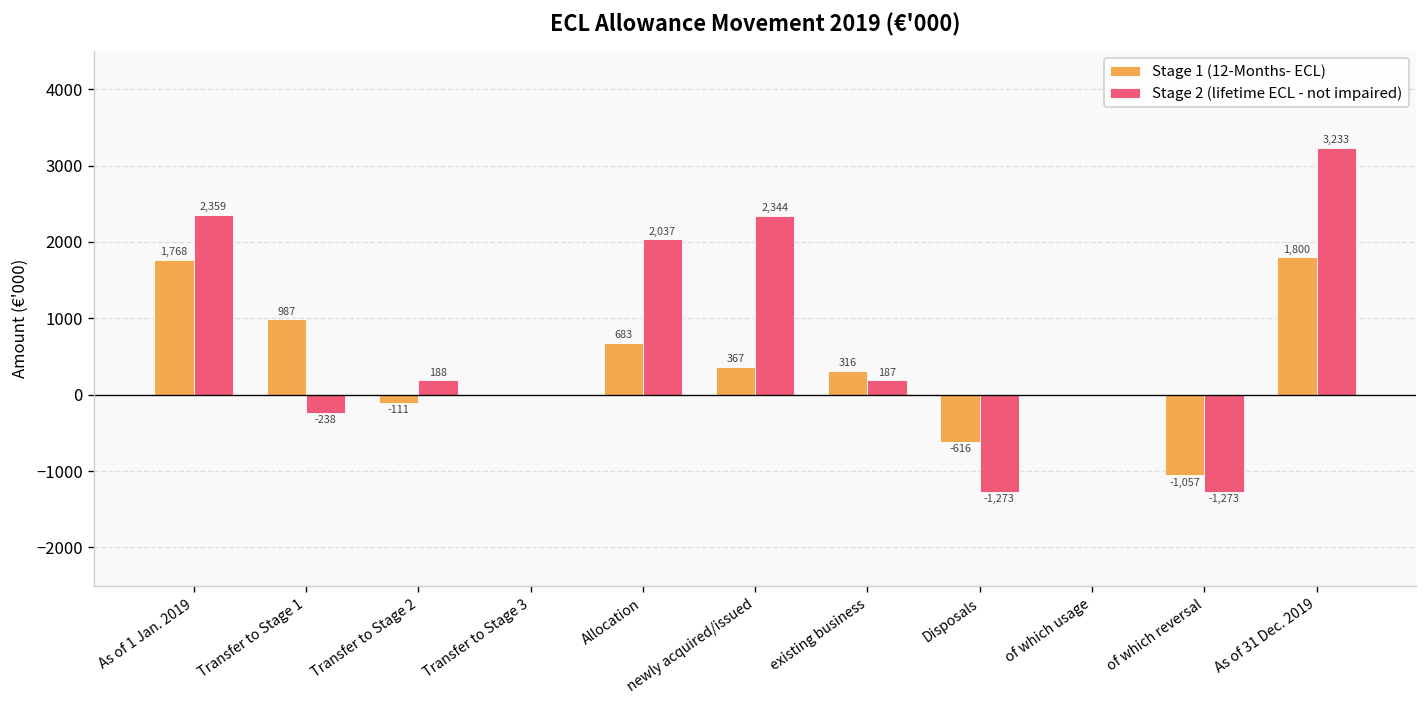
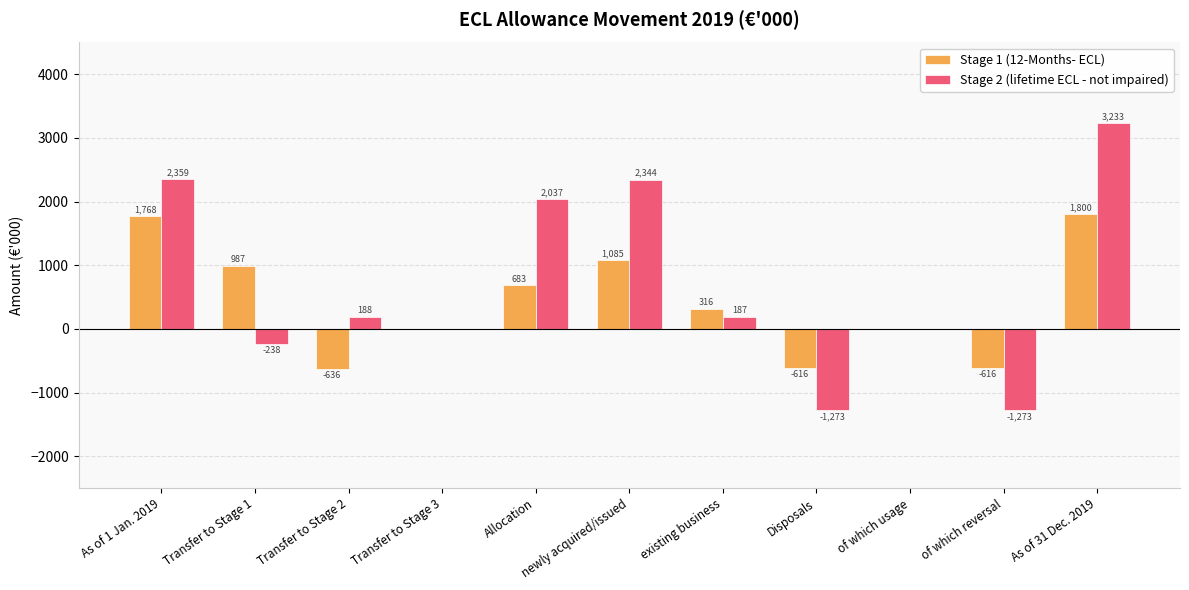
Stage 1 (12-Months- ECL), Transfer to Stage 2: -111 -> -636
Stage 1 (12-Months- ECL), newly acquired/issued: 367 -> 1,085
Stage 1 (12-Months- ECL), of which reversal: -1,057 -> -616
